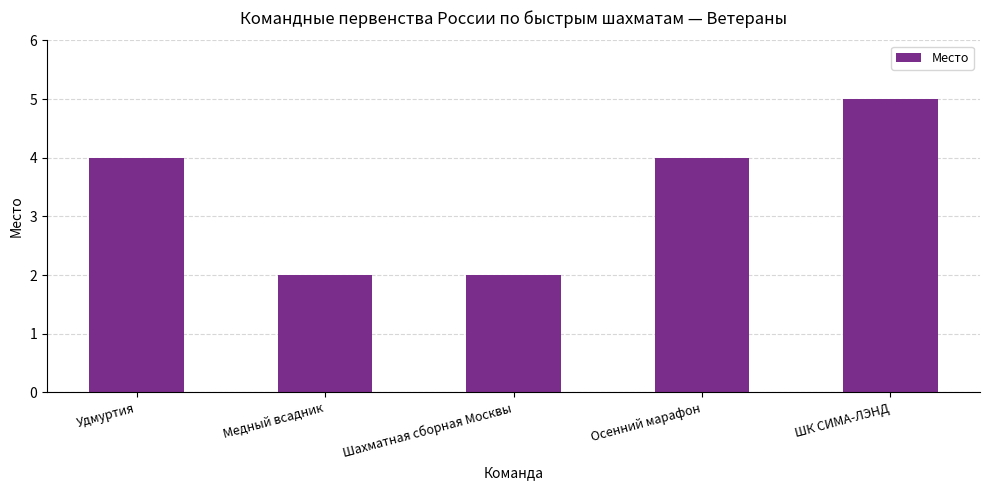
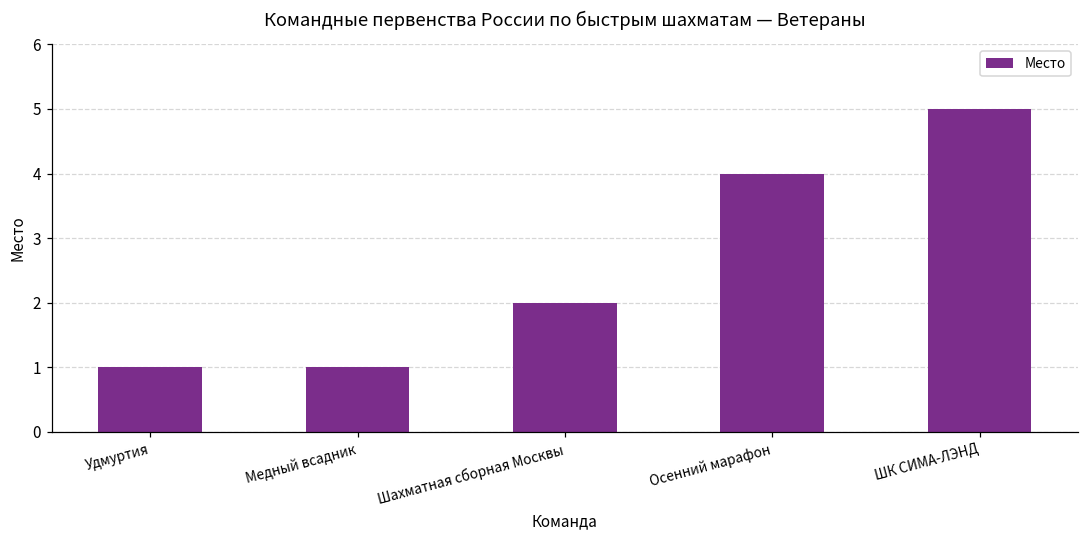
Удмуртия: 4 -> 1
Медный всадник: 2 -> 1
